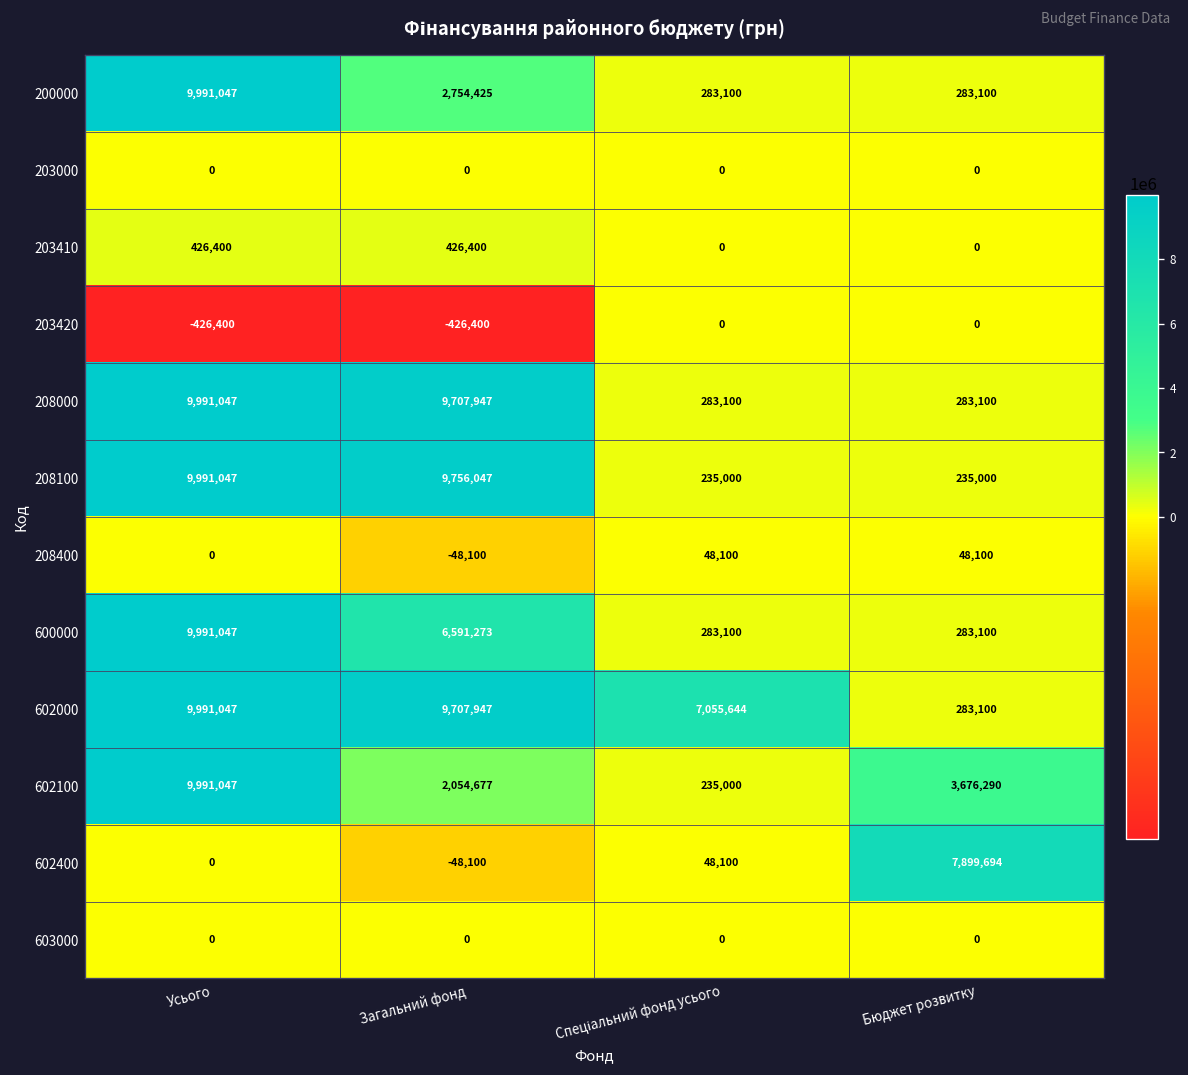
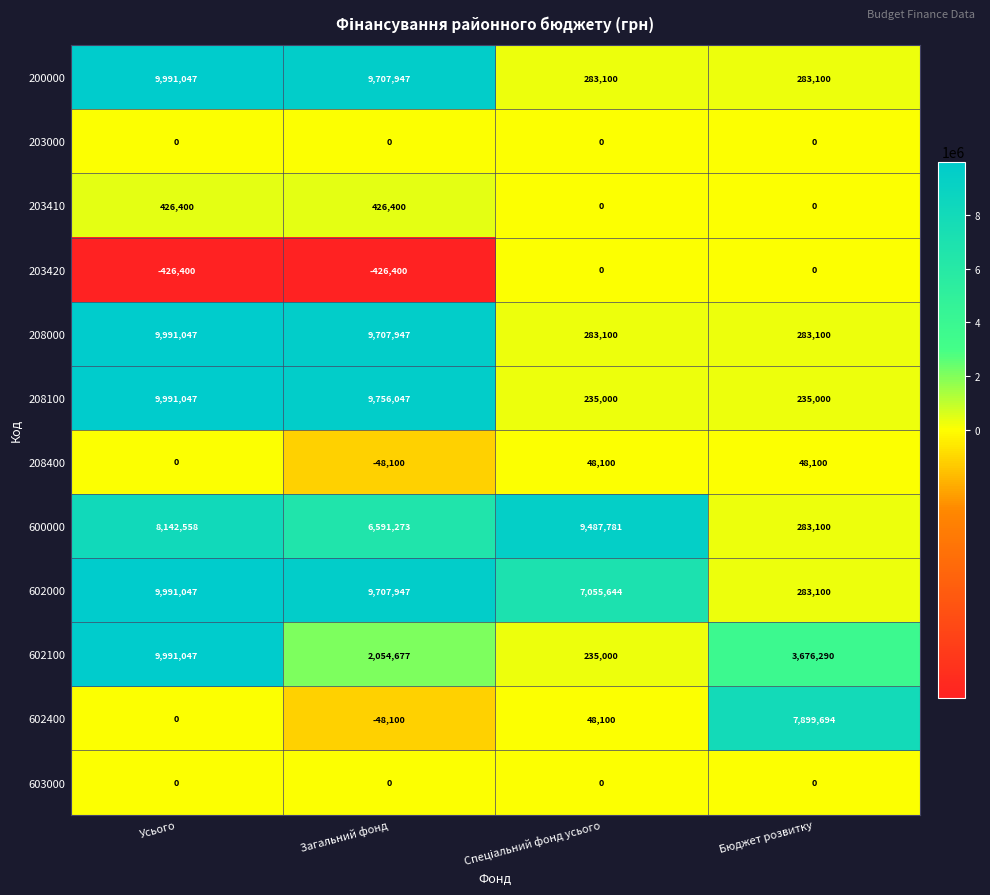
200000, Загальний фонд: 2,754,425 -> 9,707,947
600000, Усього: 9,991,047 -> 8,142,558
600000, Спеціальний фонд усього: 283,100 -> 9,487,781
